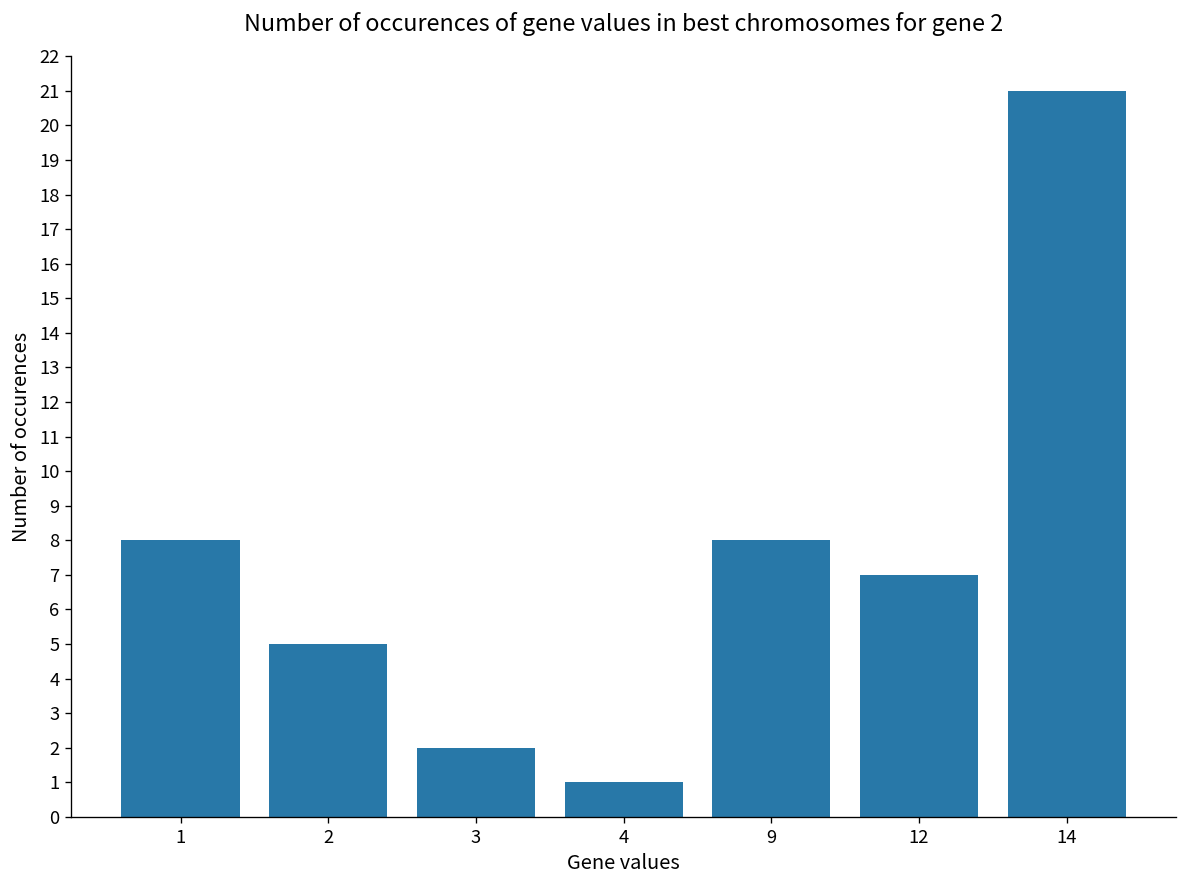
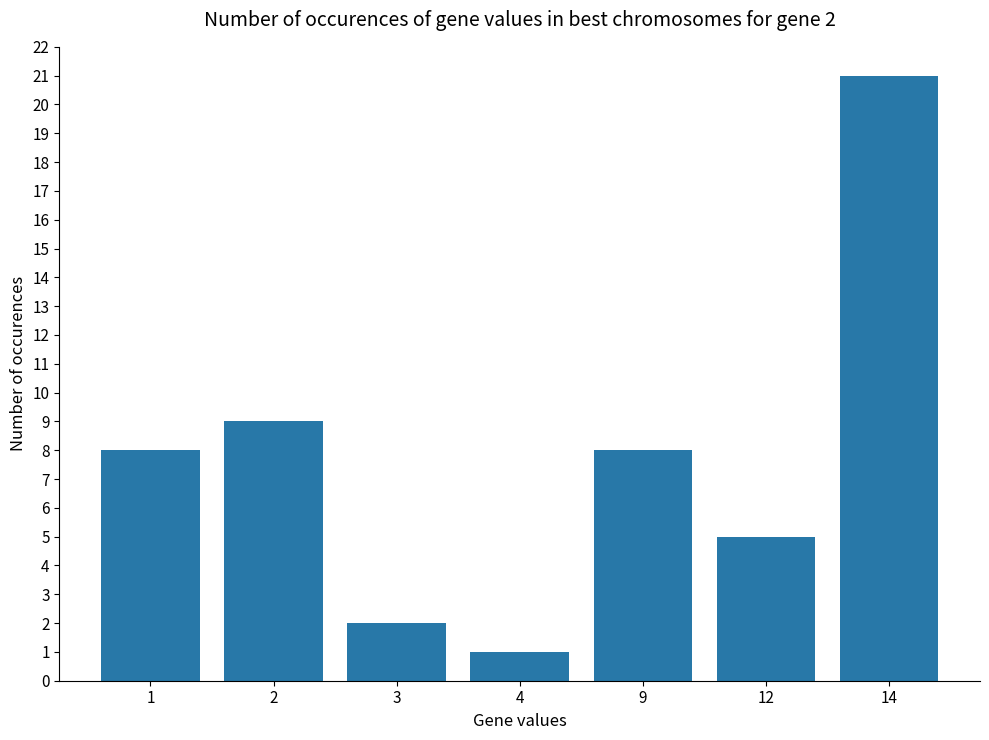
2: 5 -> 9
12: 7 -> 5
